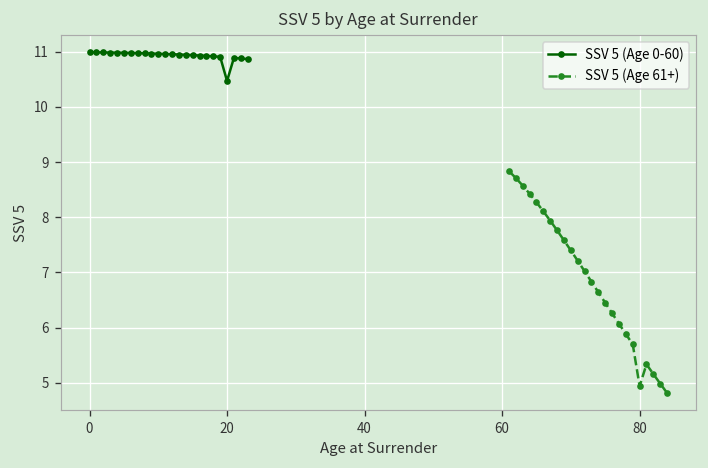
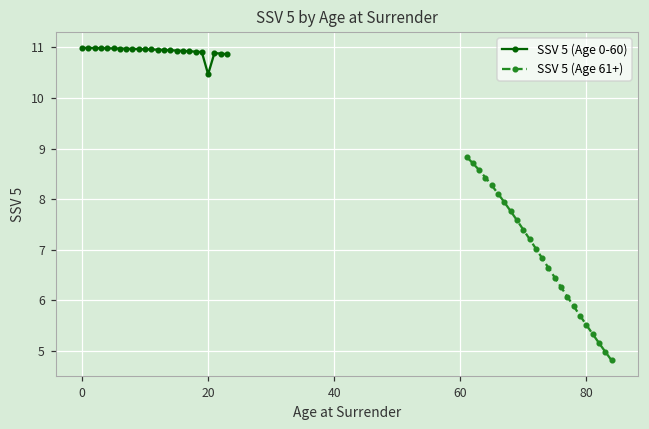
SSV 5 (Age 61+), 80: 4.9 -> 5.5
